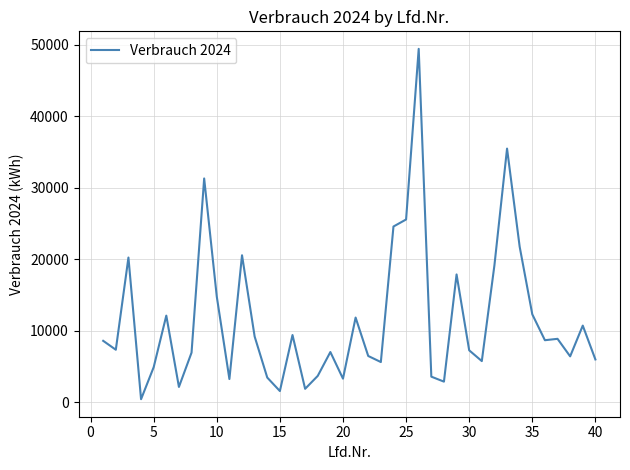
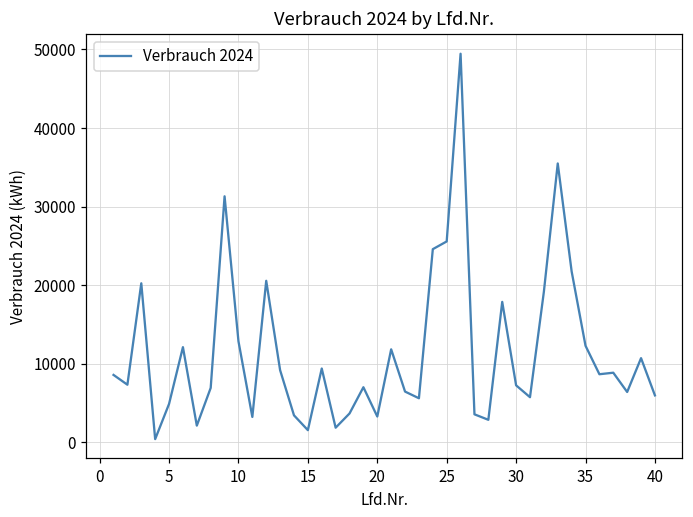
10: 15000 -> 13000
